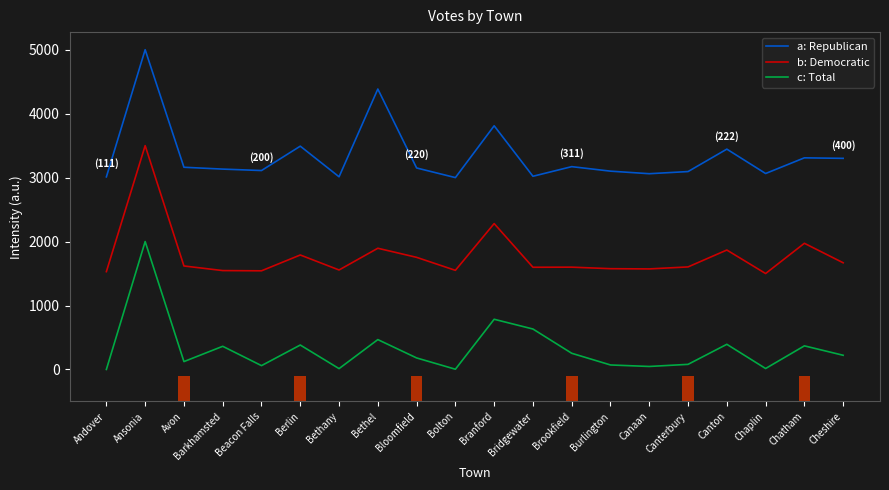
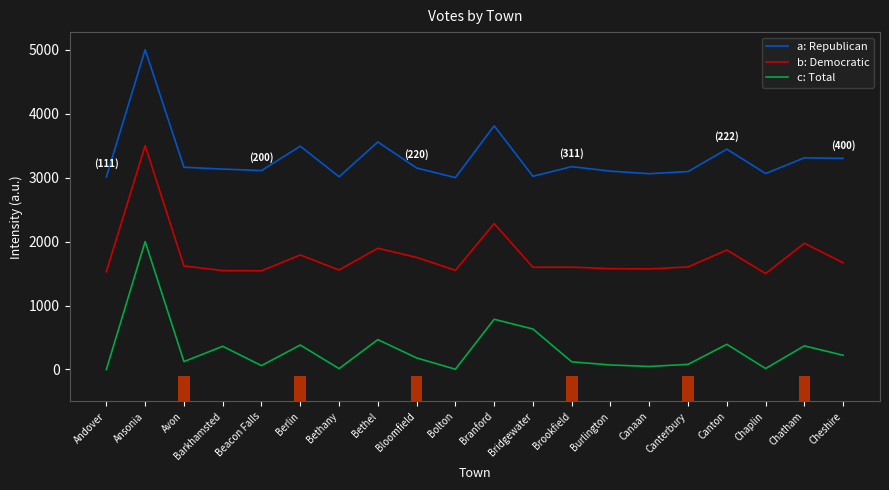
a: Republican, Bethel: 4400 -> 3600
c: Total, Brookfield: 300 -> 100
